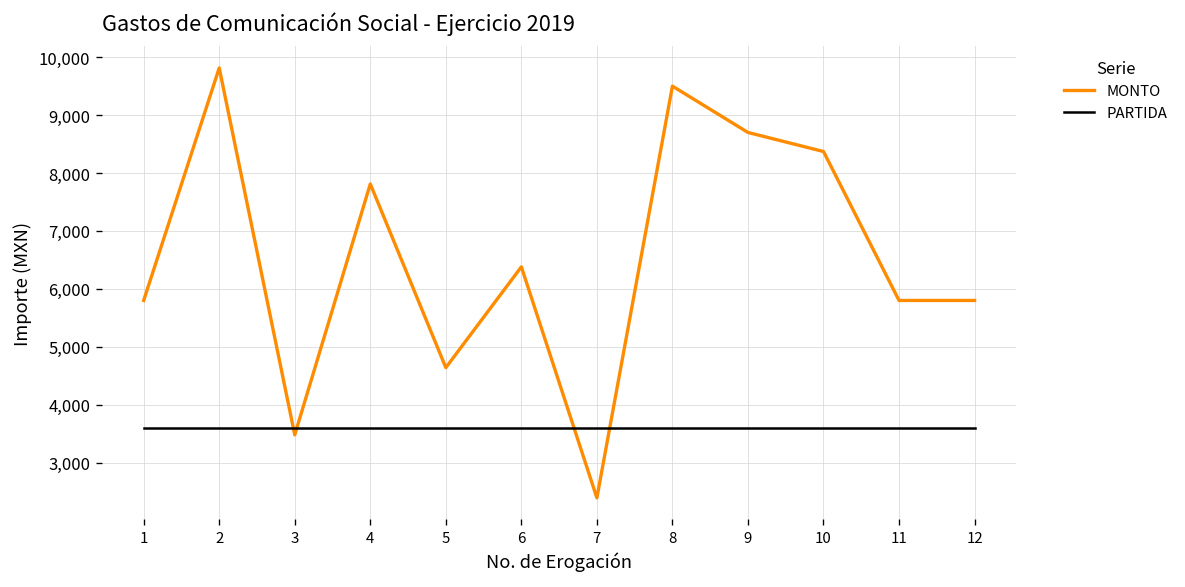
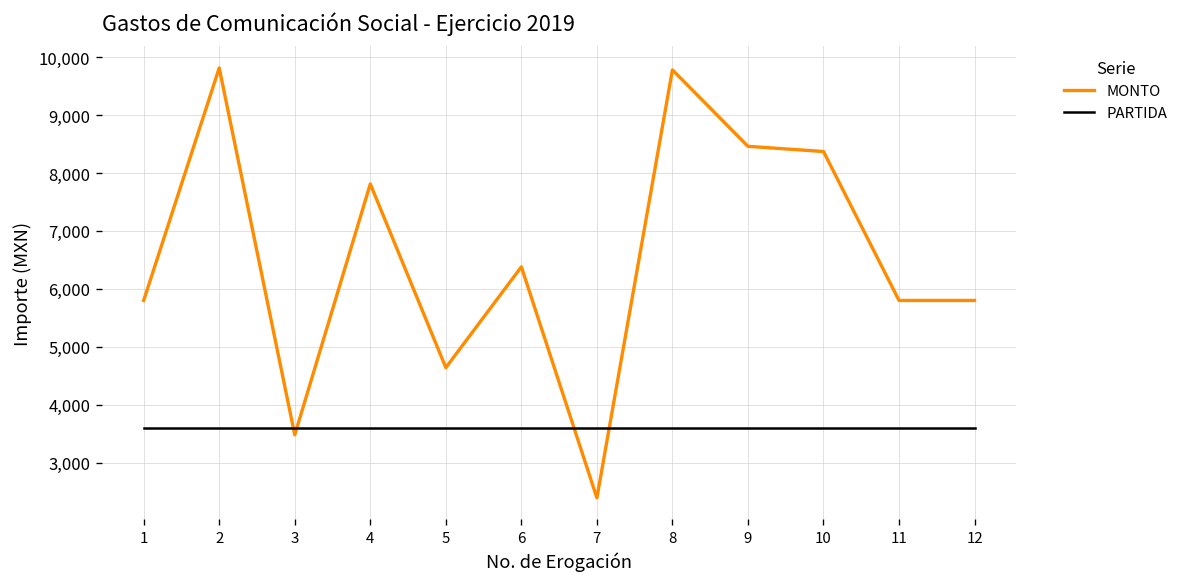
MONTO, 8: 9,500 -> 9,800
MONTO, 9: 8,700 -> 8,500
